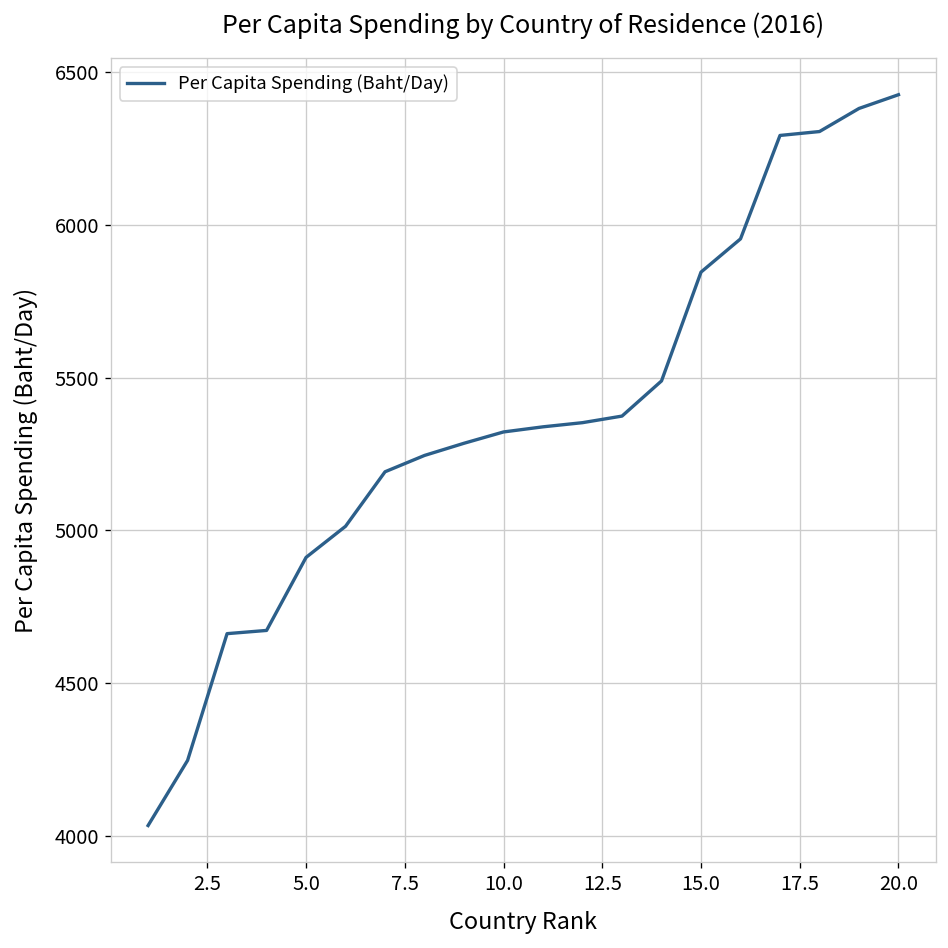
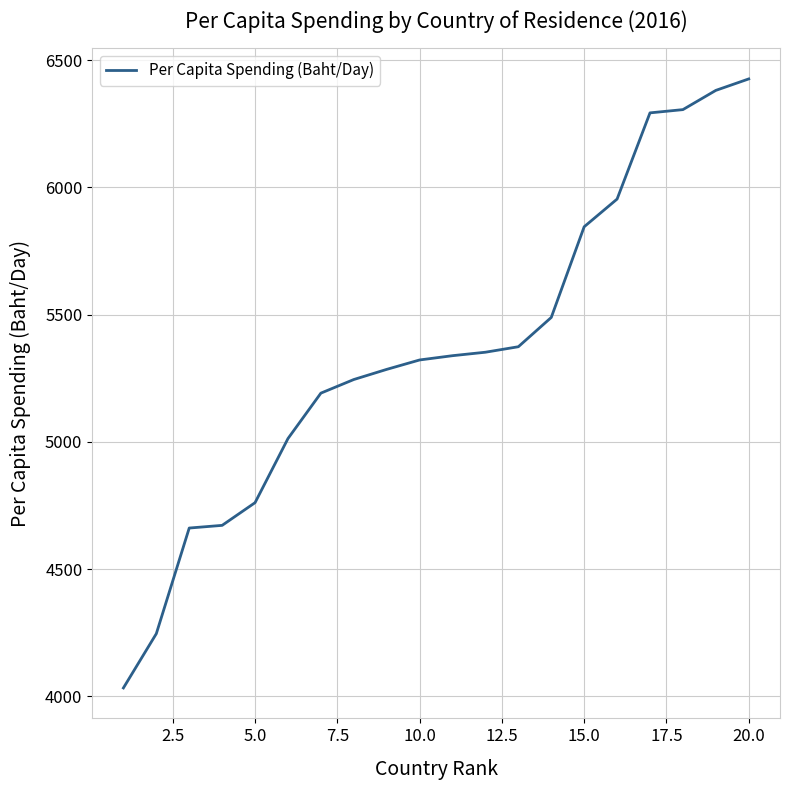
5.0: 4910 -> 4760
